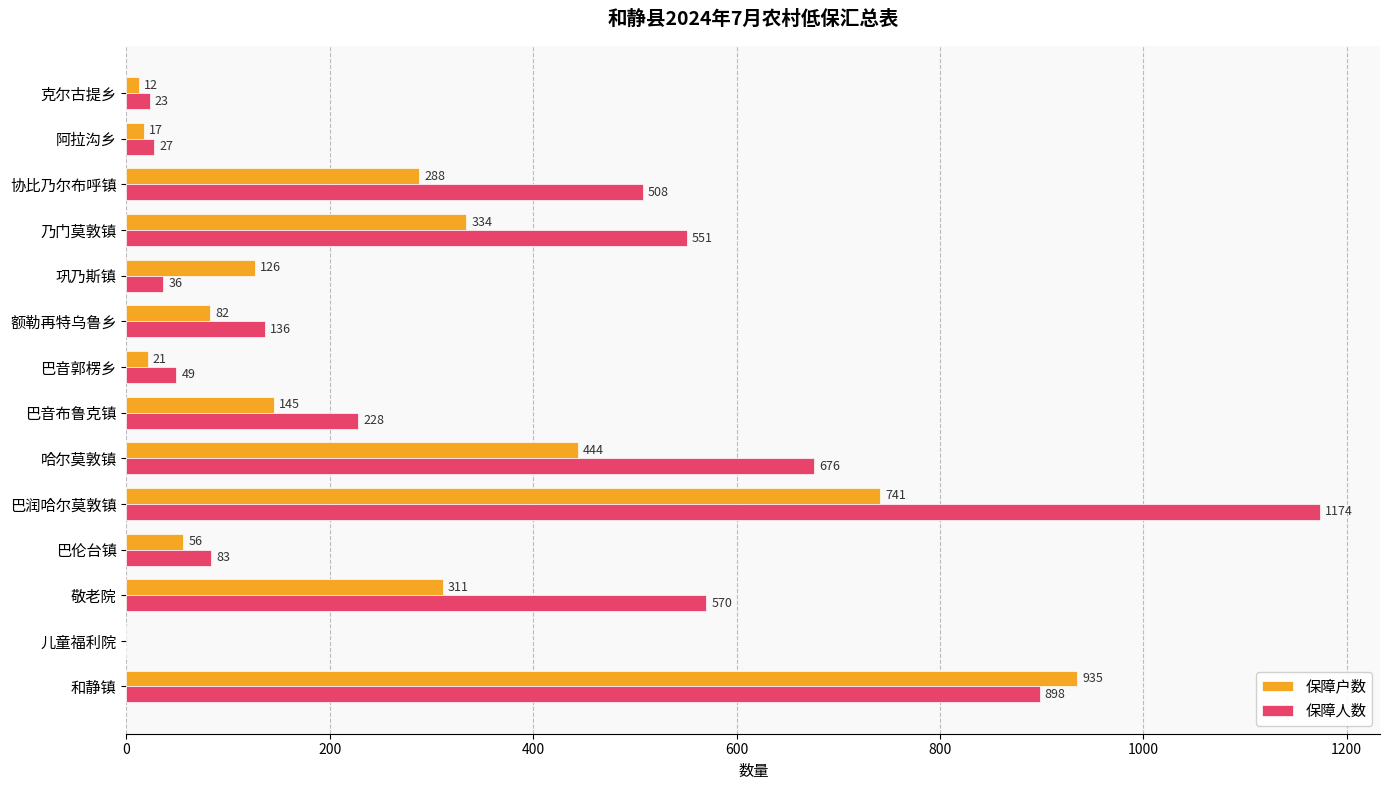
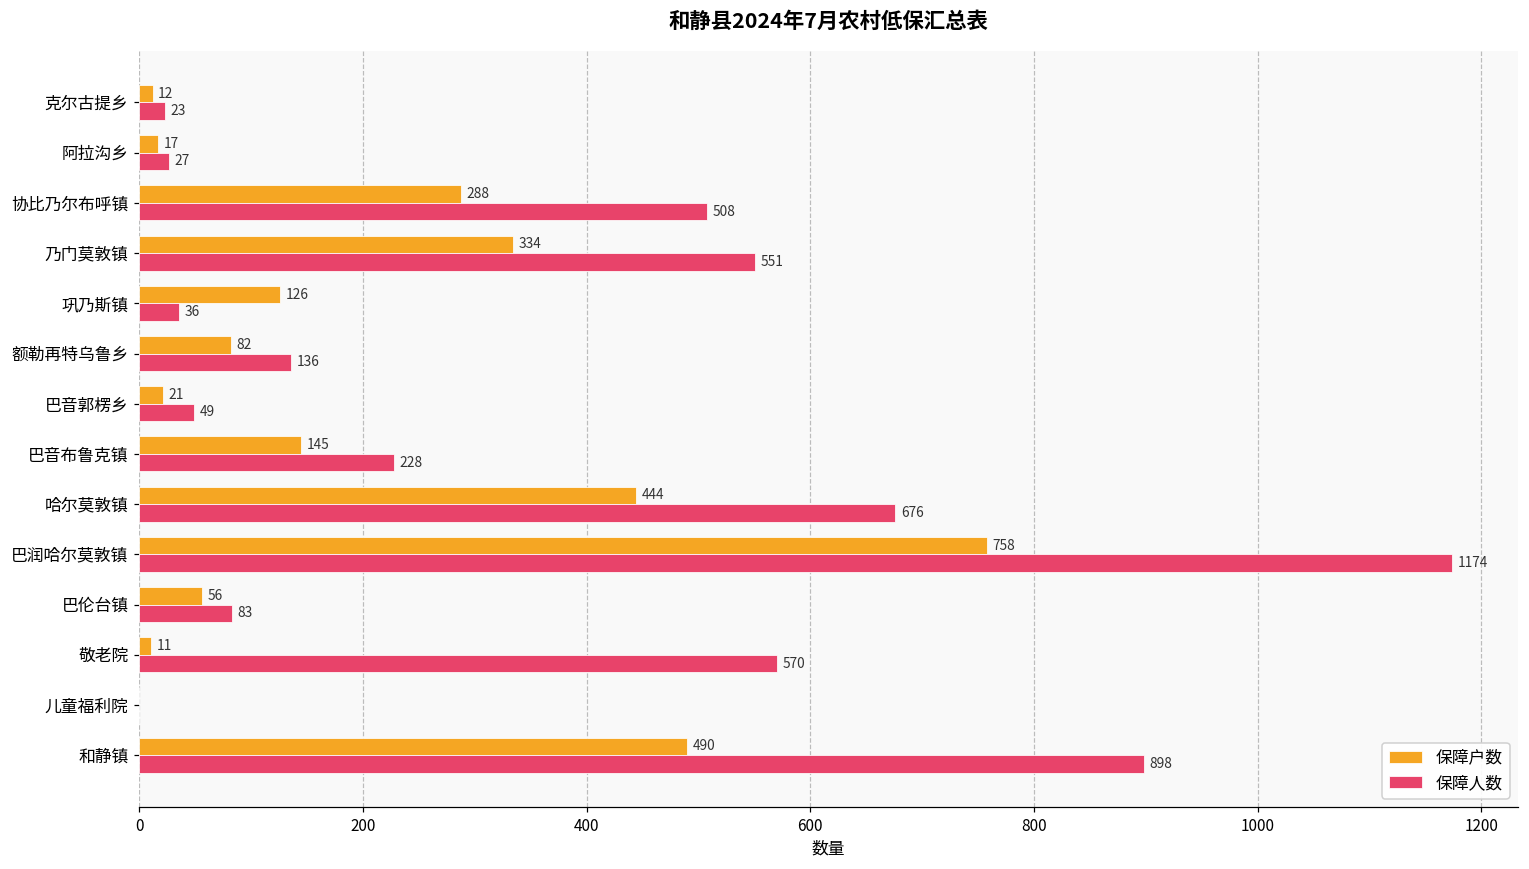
保障户数, 巴润哈尔莫敦镇: 741 -> 758
保障户数, 敬老院: 311 -> 11
保障户数, 和静镇: 935 -> 490
